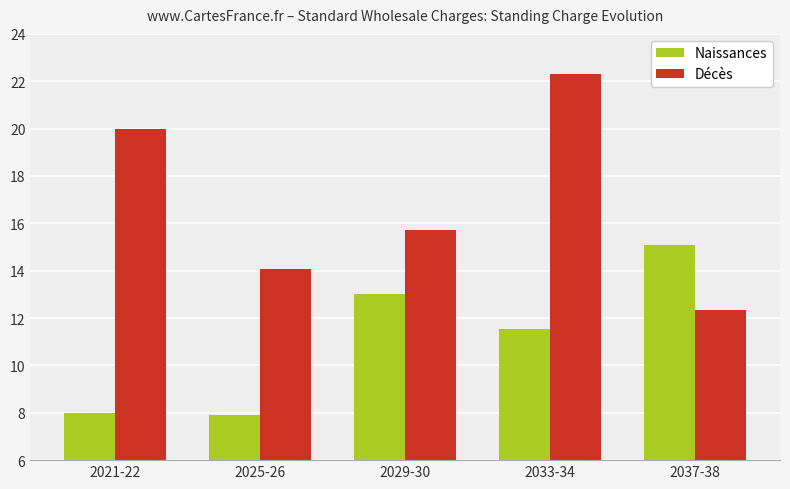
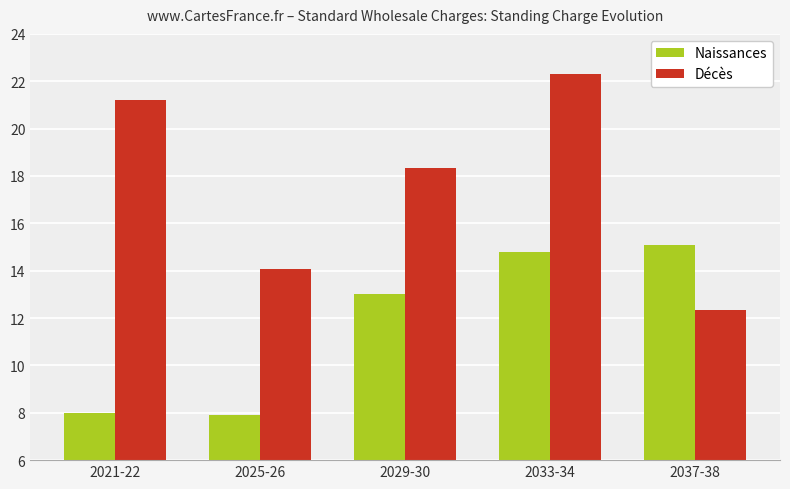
Décès, 2021-22: 20.0 -> 21.2
Décès, 2029-30: 15.7 -> 18.3
Naissances, 2033-34: 11.5 -> 14.8
